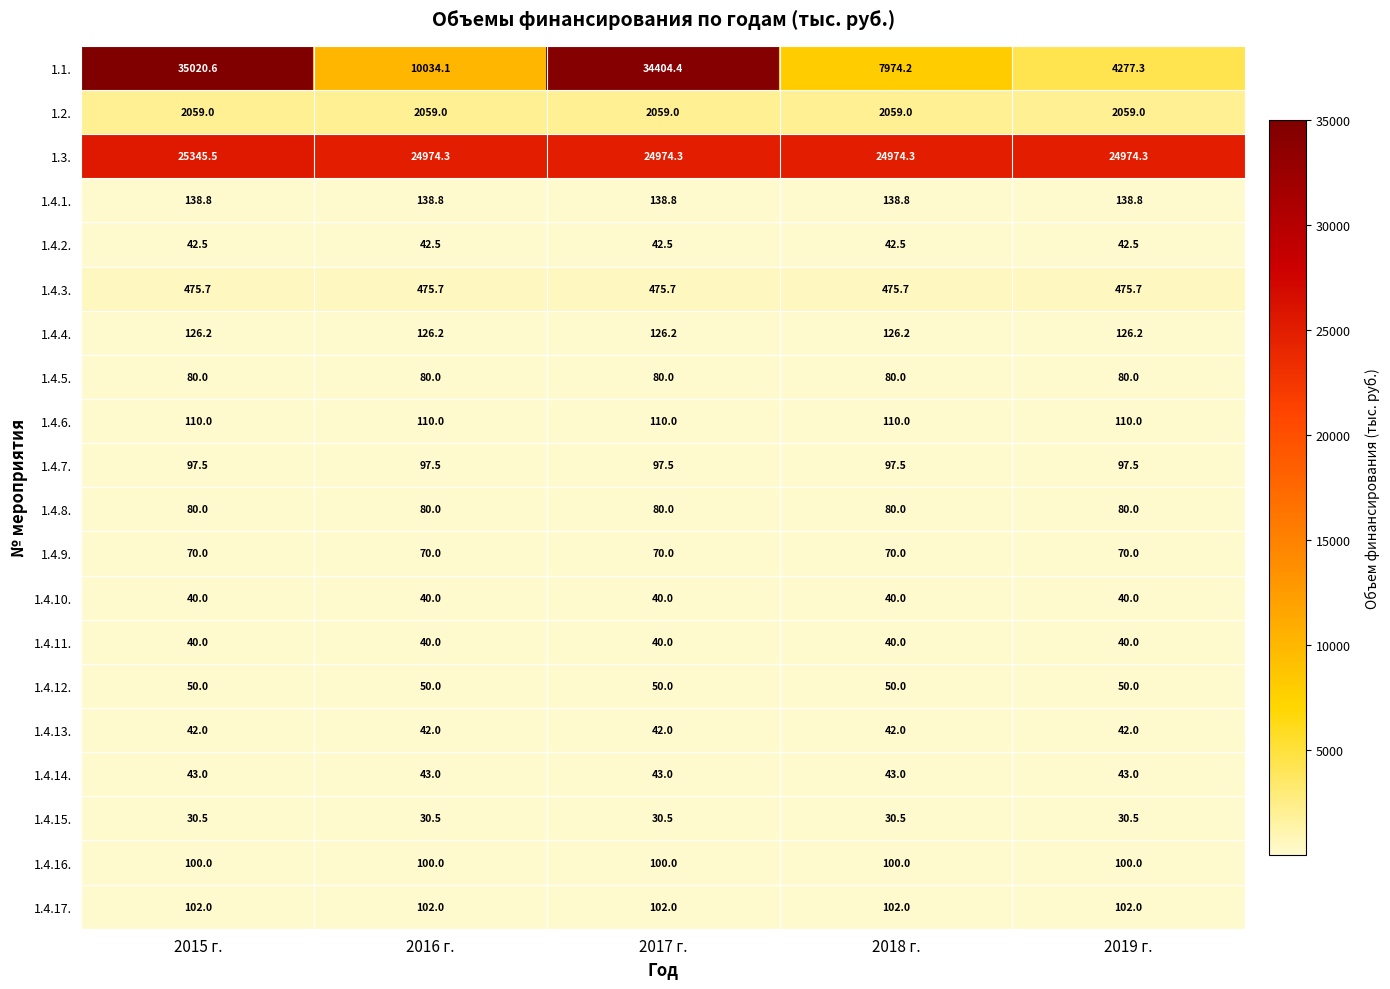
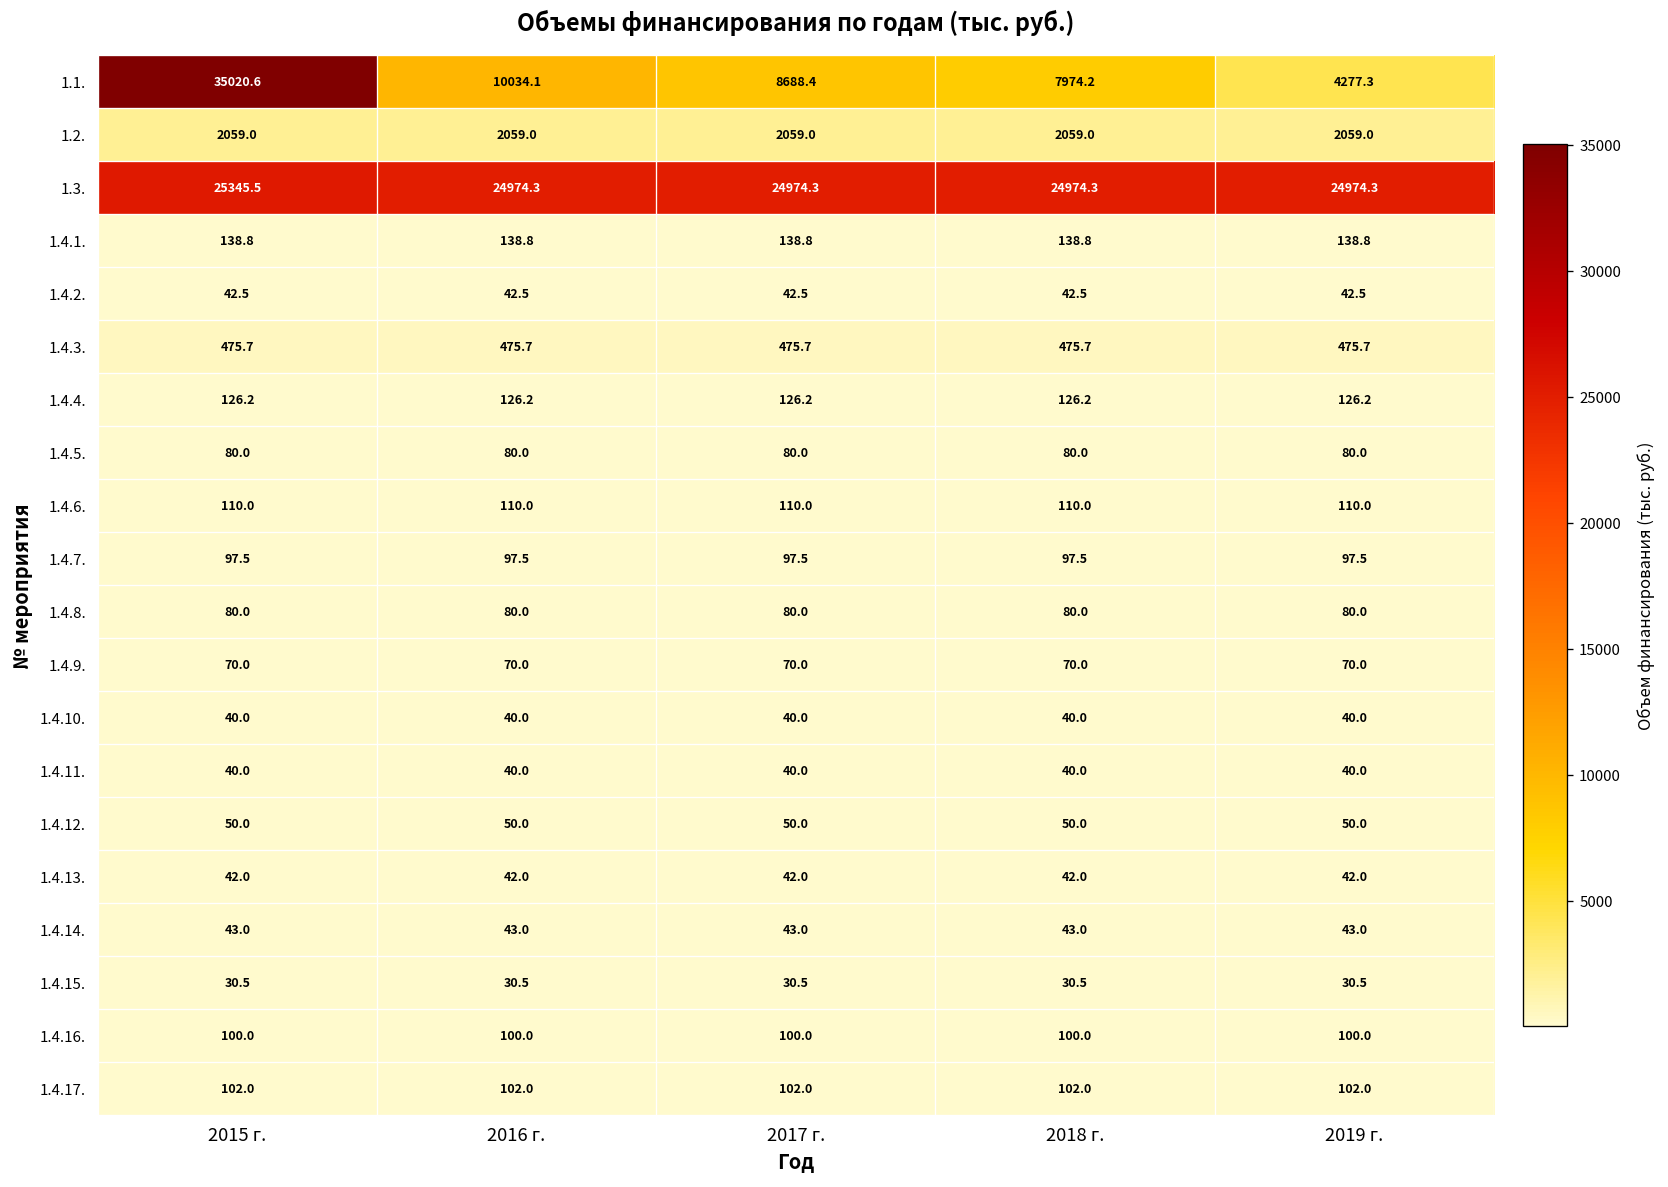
1.1., 2017 г.: 34404.4 -> 8688.4
